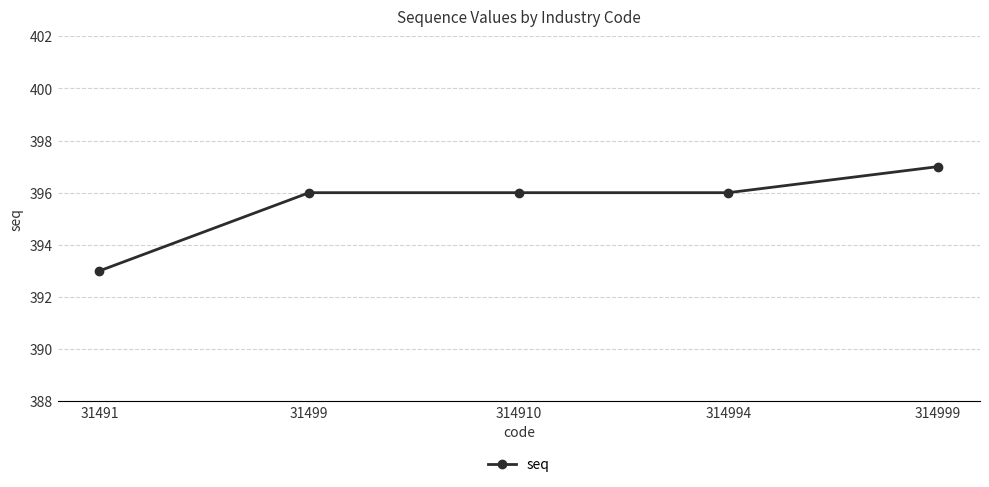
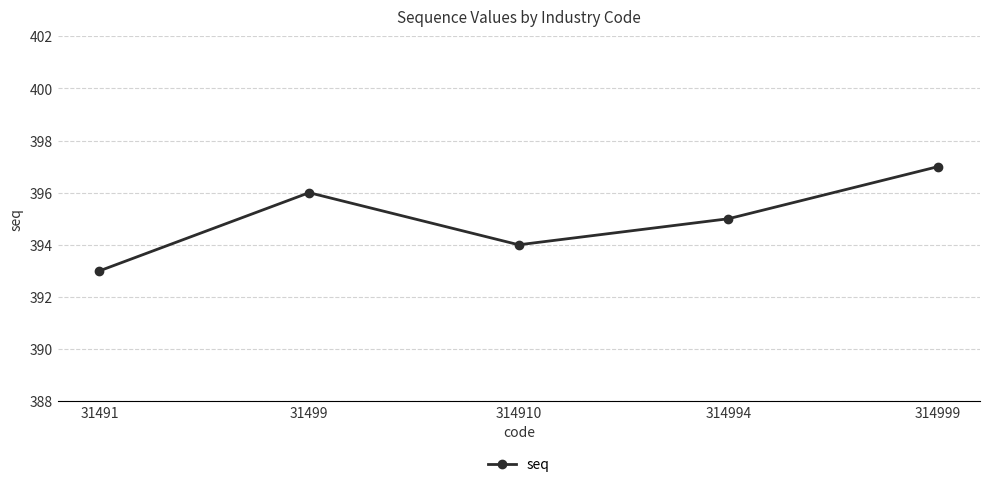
314910: 396 -> 394
314994: 396 -> 395
